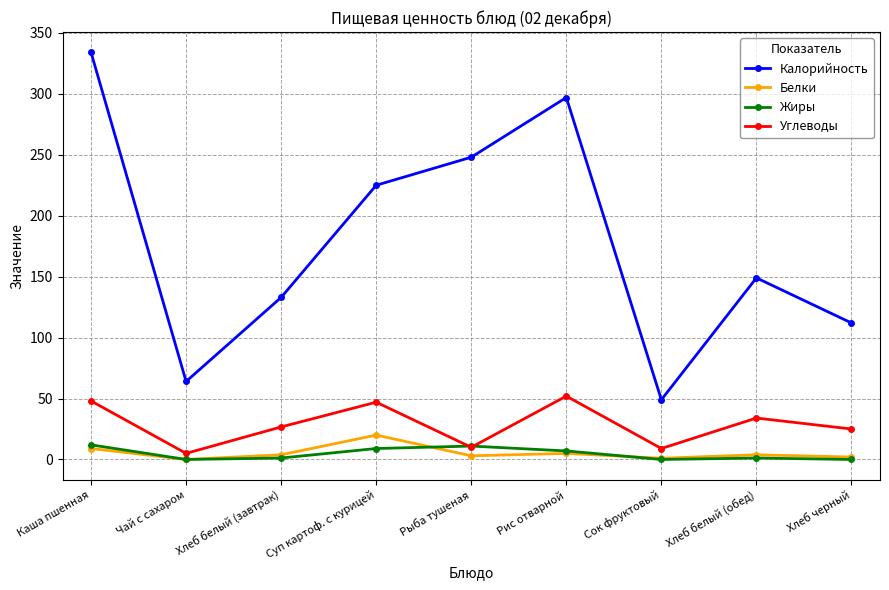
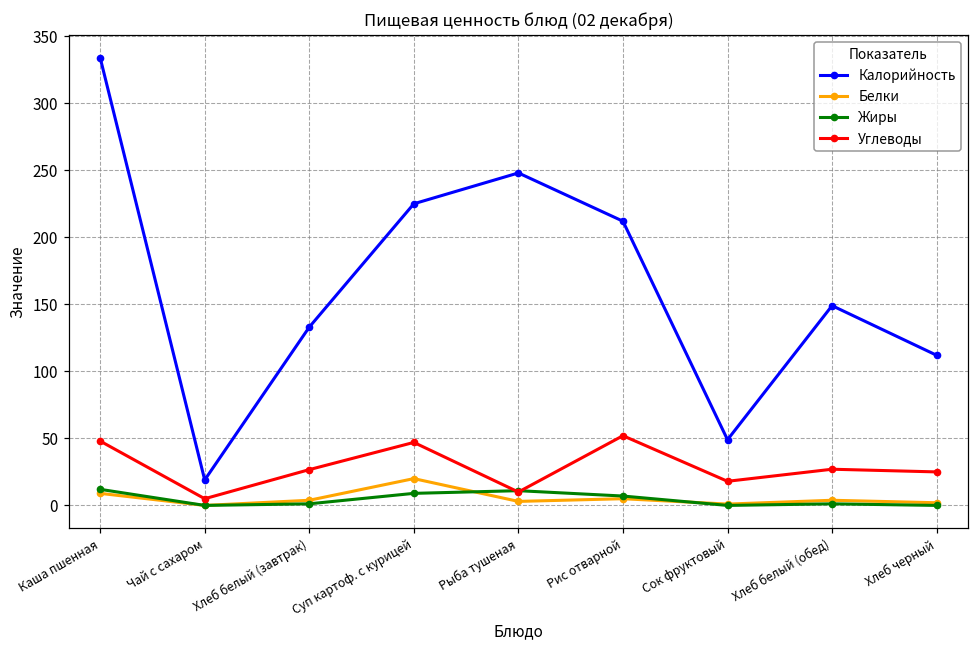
Калорийность, Чай с сахаром: 64 -> 19
Калорийность, Рис отварной: 297 -> 212
Углеводы, Сок фруктовый: 9 -> 18
Углеводы, Хлеб белый (обед): 34 -> 27
